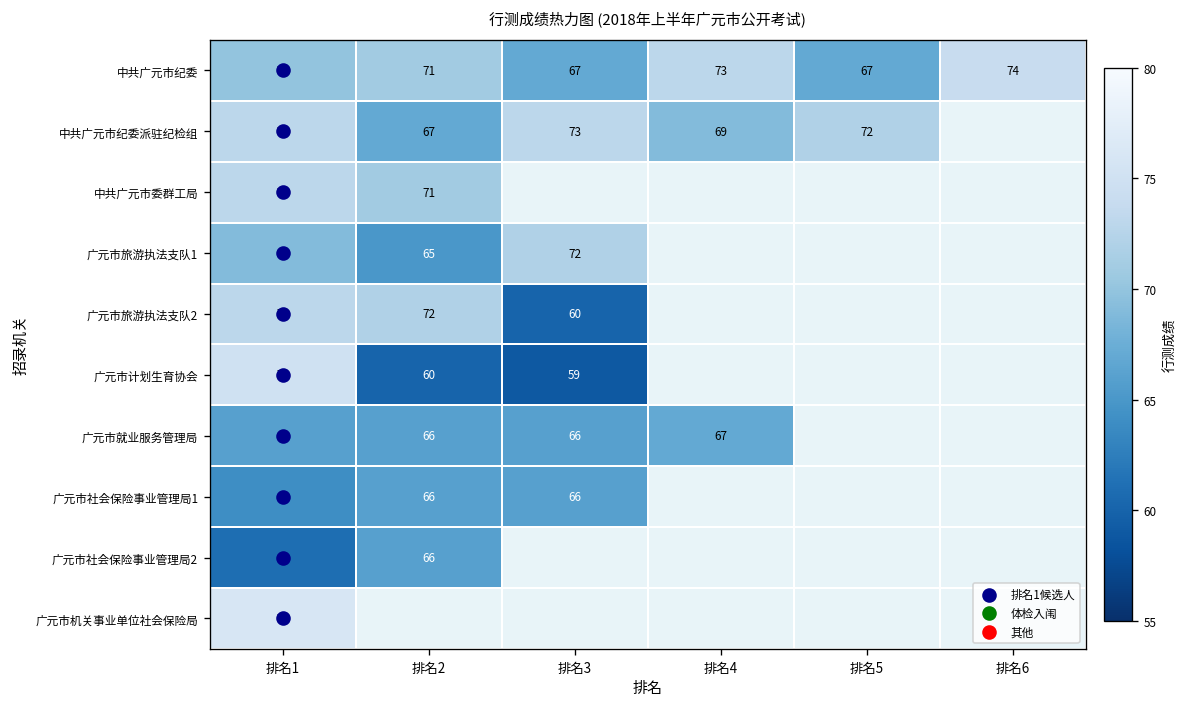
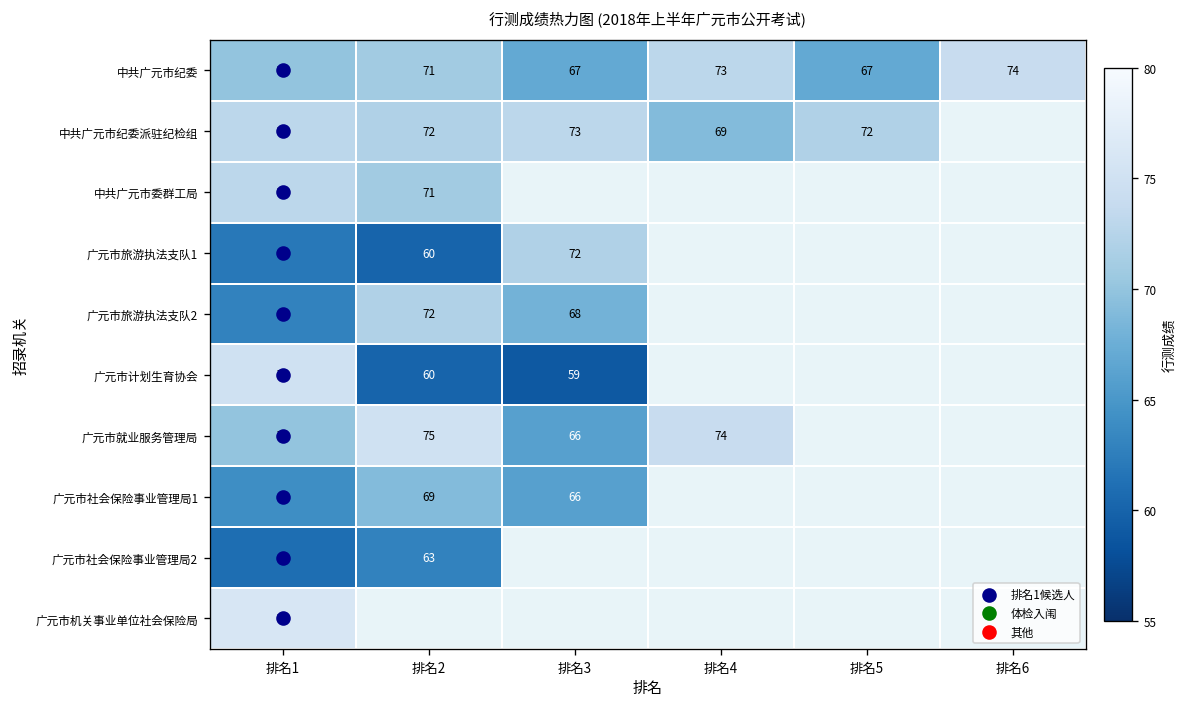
中共广元市纪委派驻纪检组, 排名2: 67 -> 72
广元市旅游执法支队1, 排名1: 69 -> 62
广元市旅游执法支队1, 排名2: 65 -> 60
广元市旅游执法支队2, 排名1: 73 -> 63
广元市旅游执法支队2, 排名3: 60 -> 68
广元市就业服务管理局, 排名1: 66 -> 70
广元市就业服务管理局, 排名2: 66 -> 75
广元市就业服务管理局, 排名4: 67 -> 74
广元市社会保险事业管理局1, 排名2: 66 -> 69
广元市社会保险事业管理局2, 排名2: 66 -> 63
